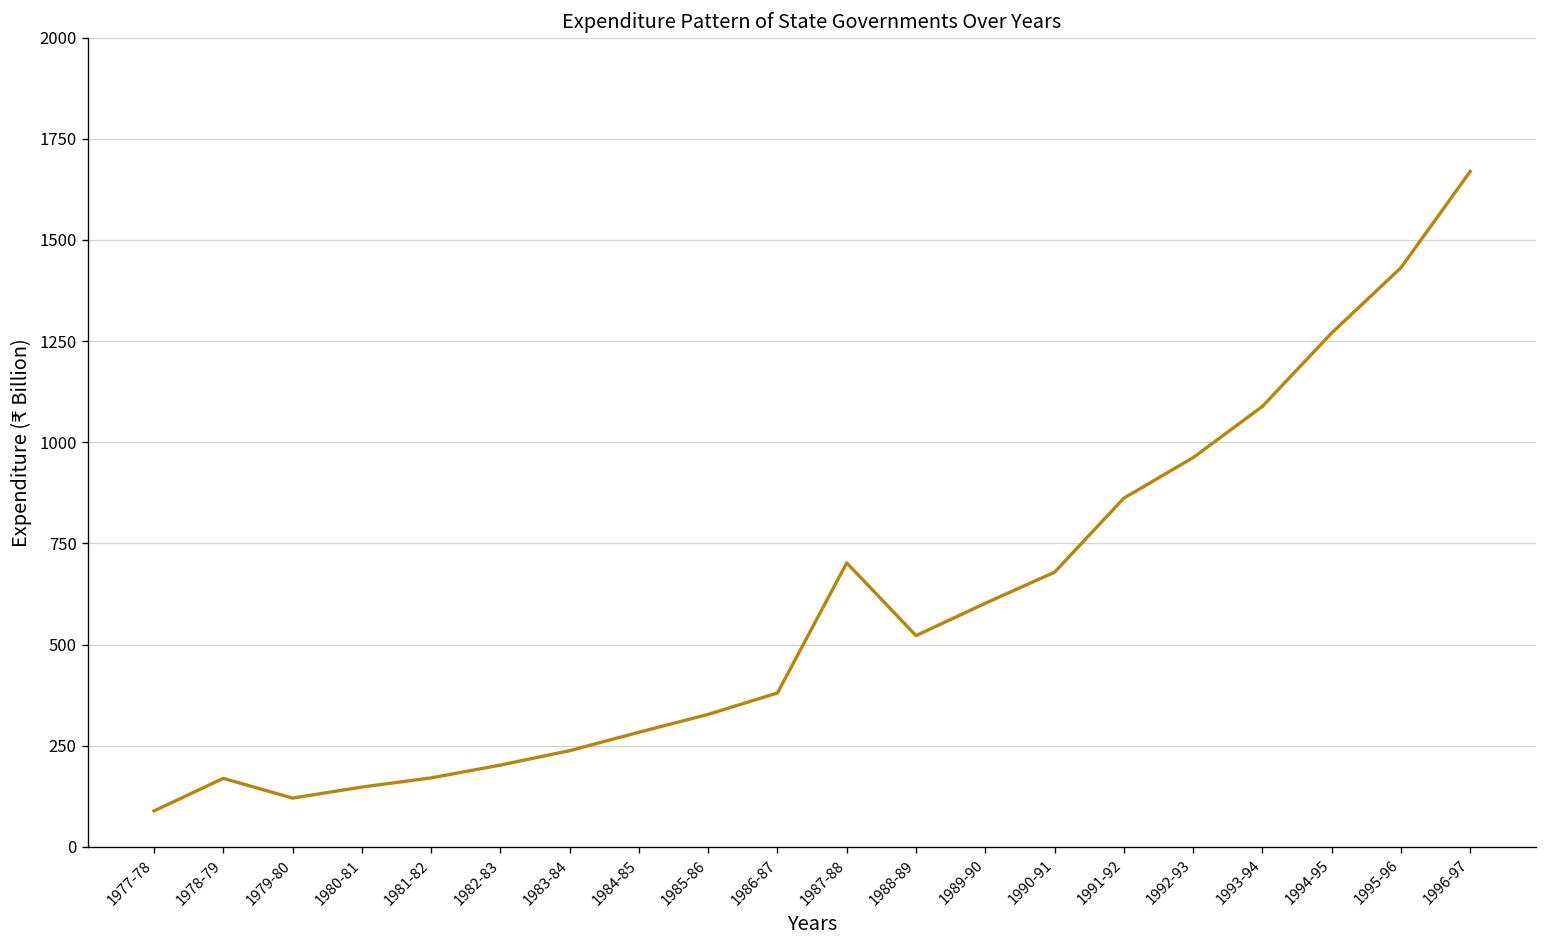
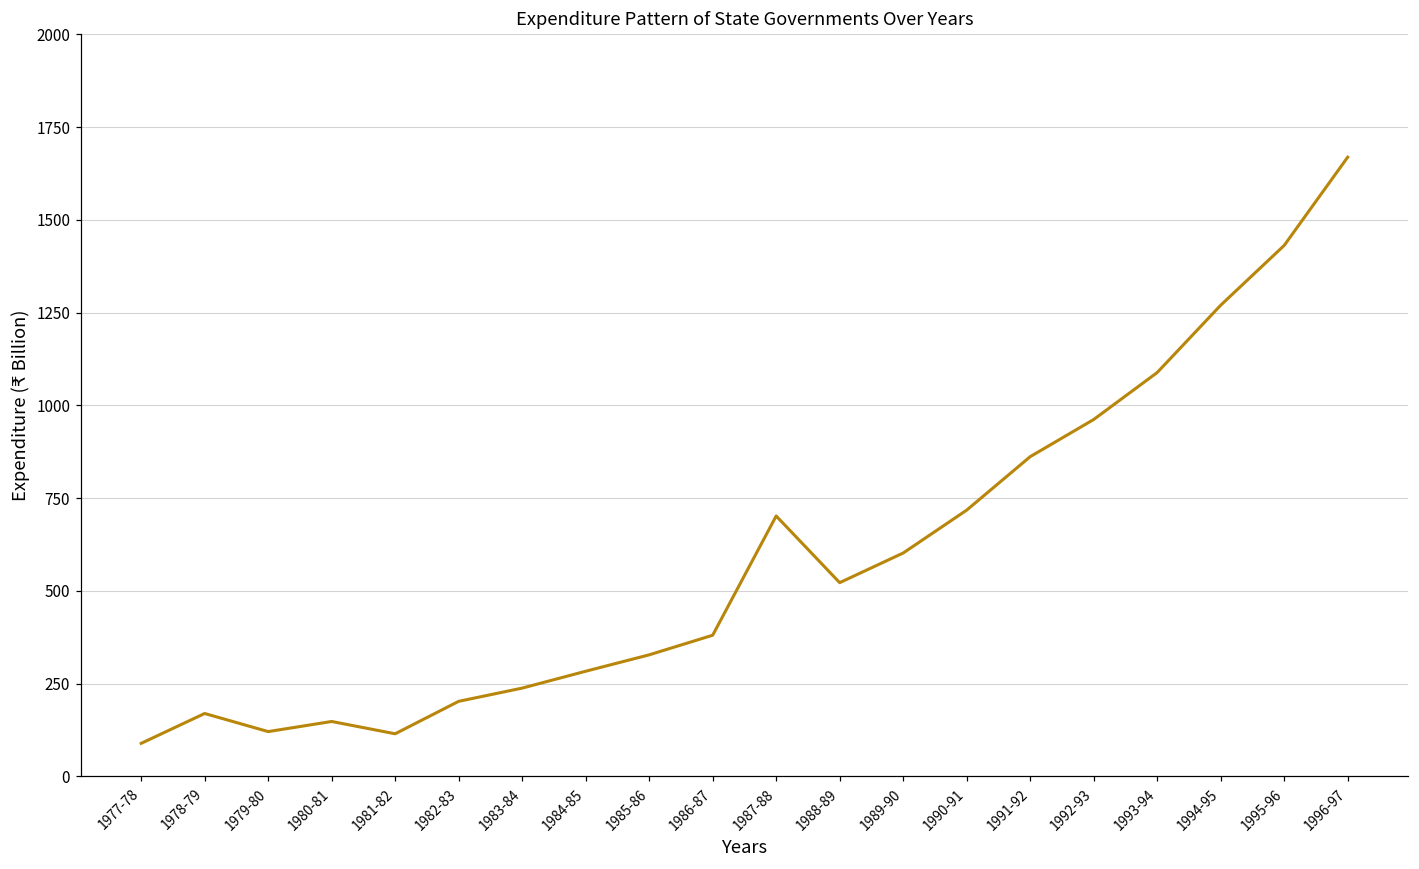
1981-82: 170 -> 110
1990-91: 680 -> 720
